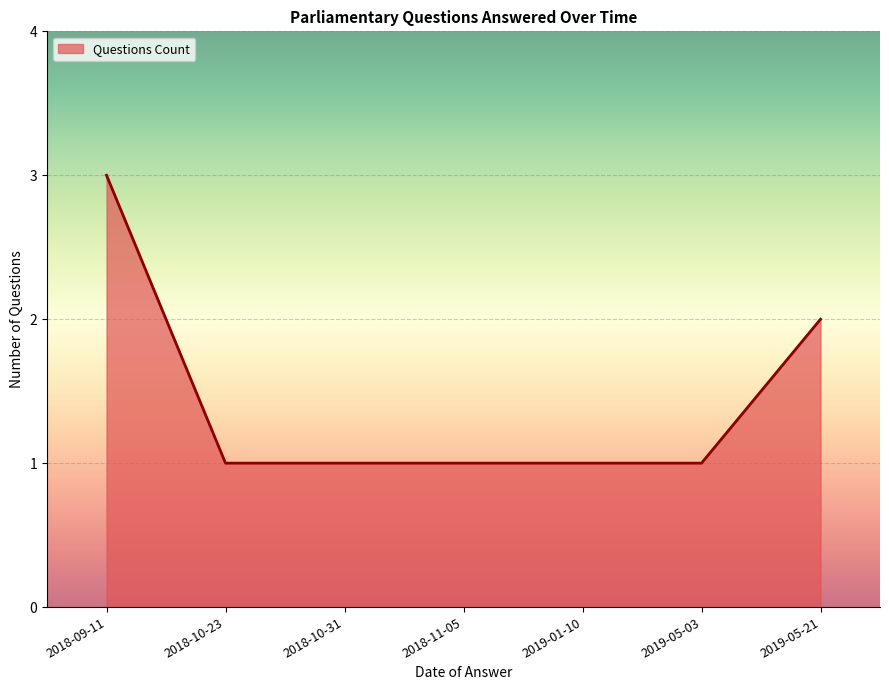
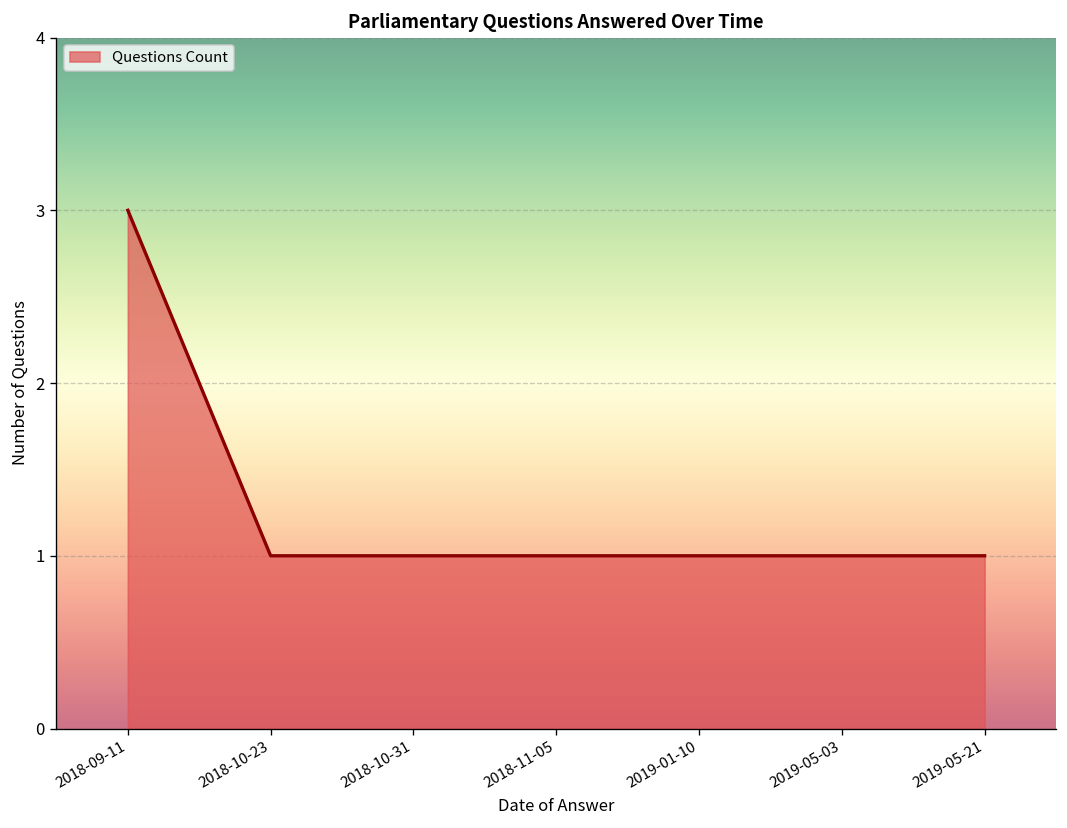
2019-05-21: 2 -> 1
